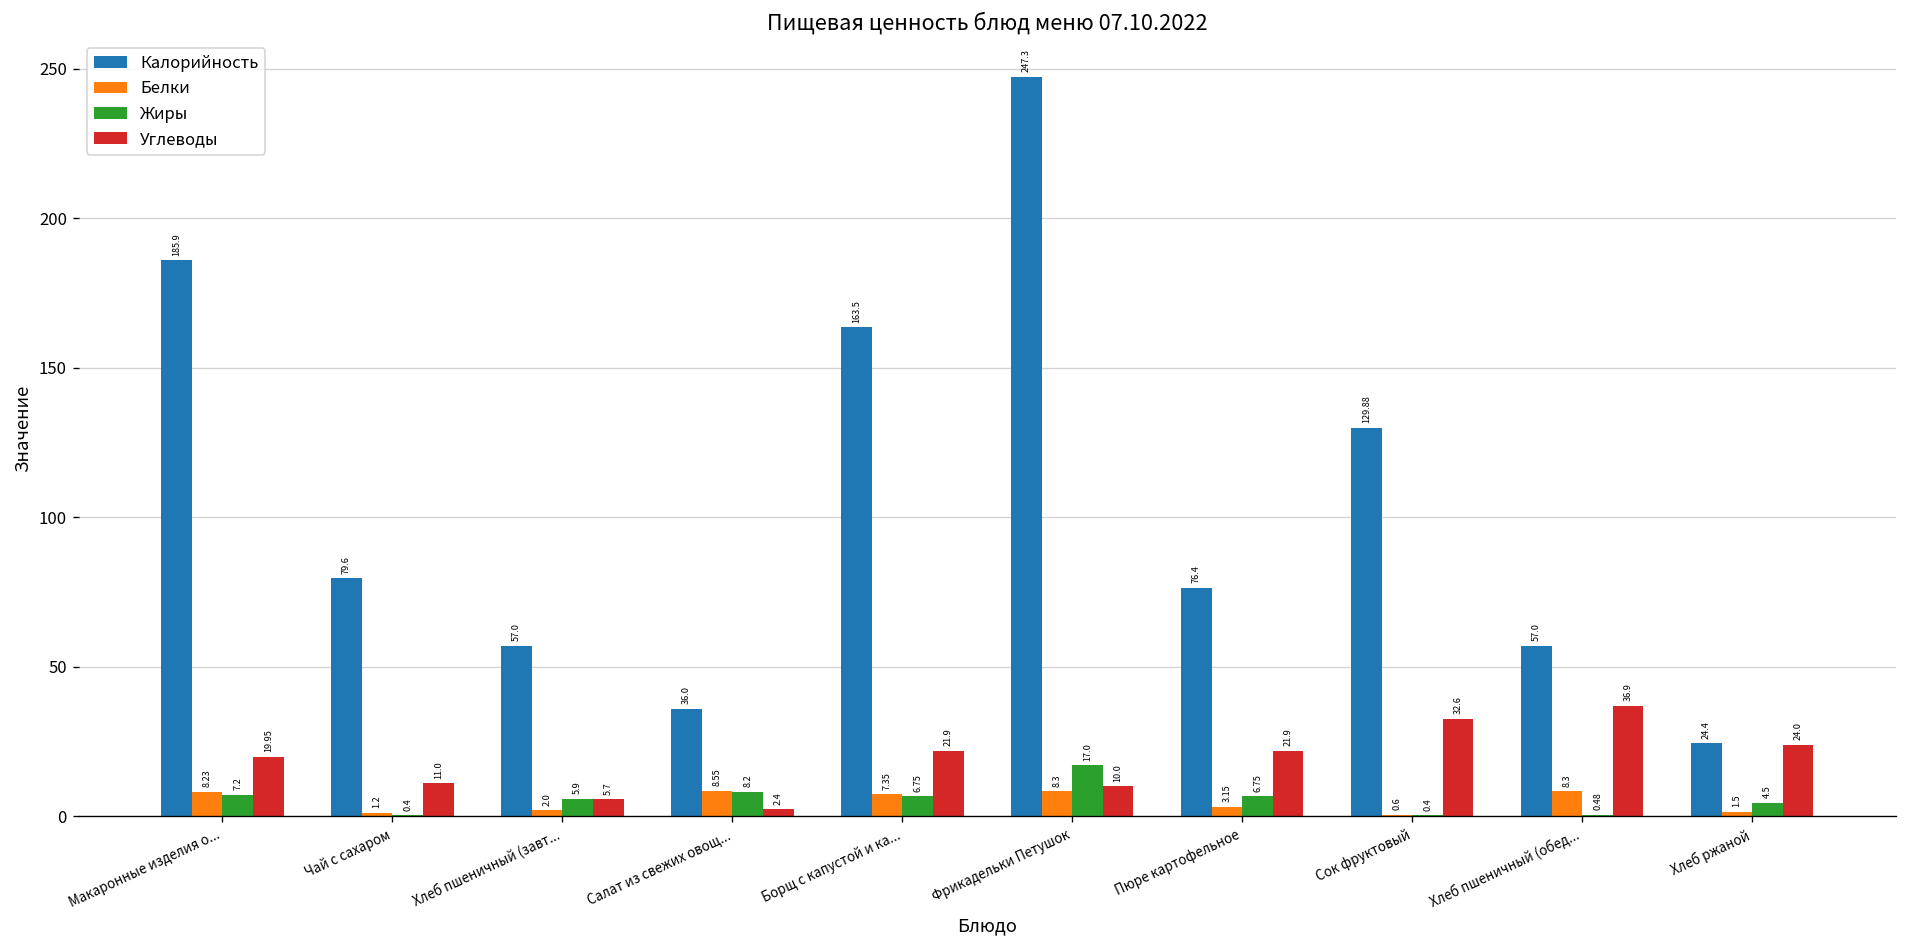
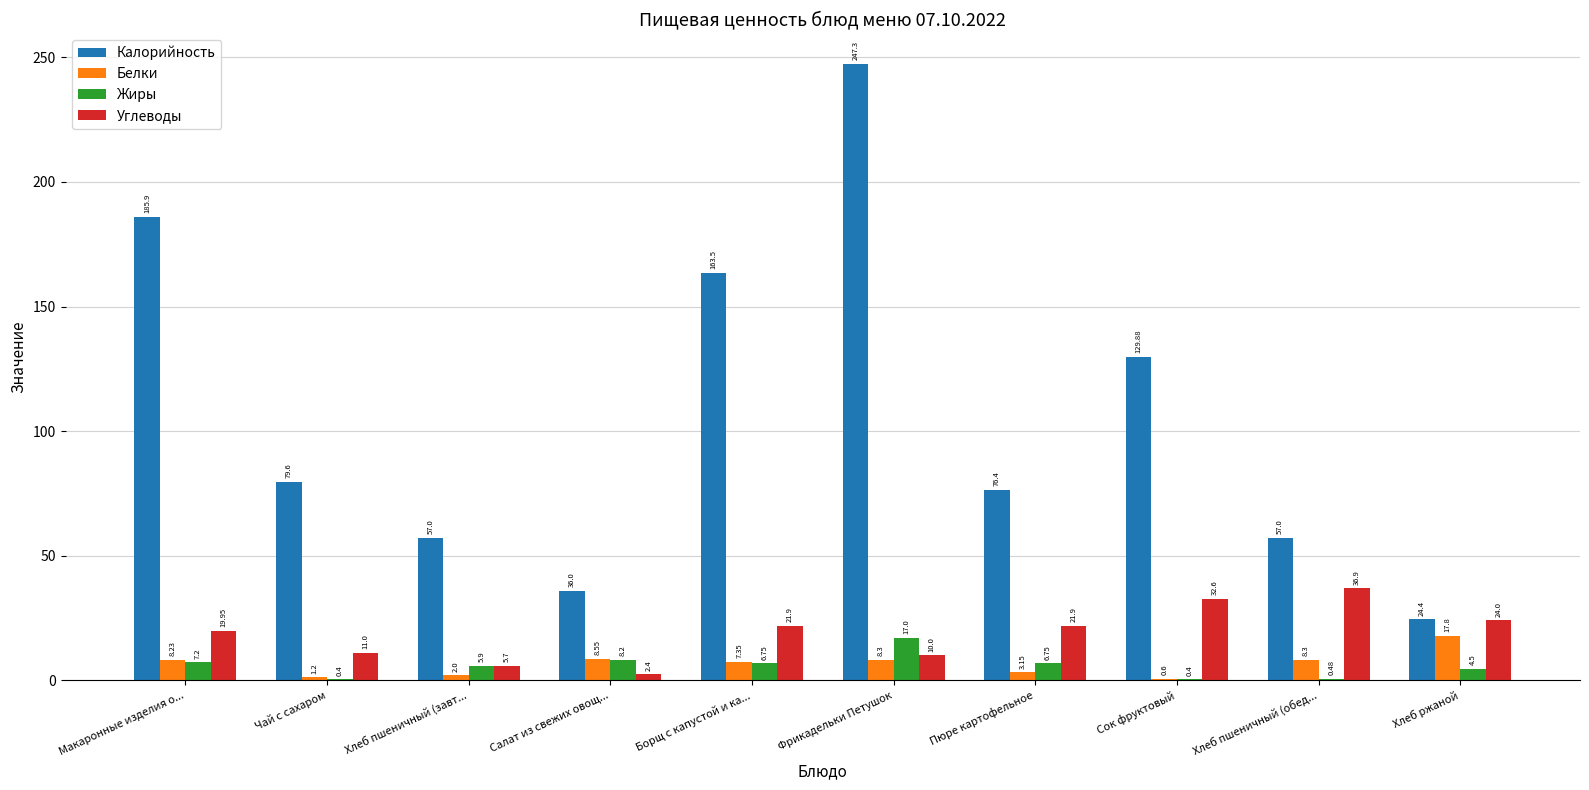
Белки, Хлеб ржаной: 1.5 -> 17.8
